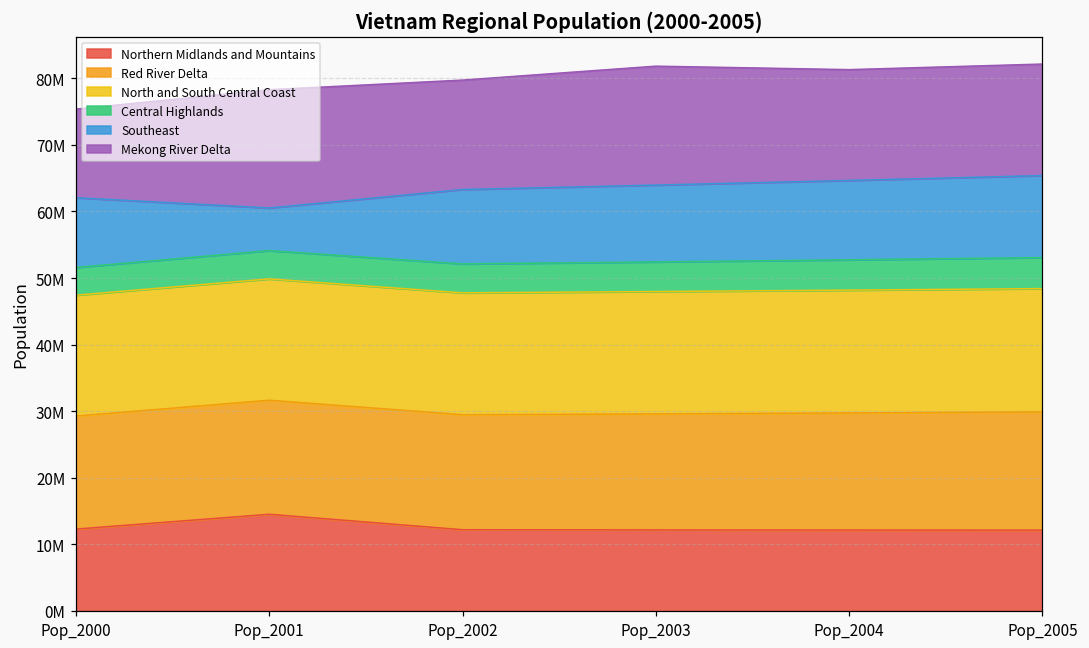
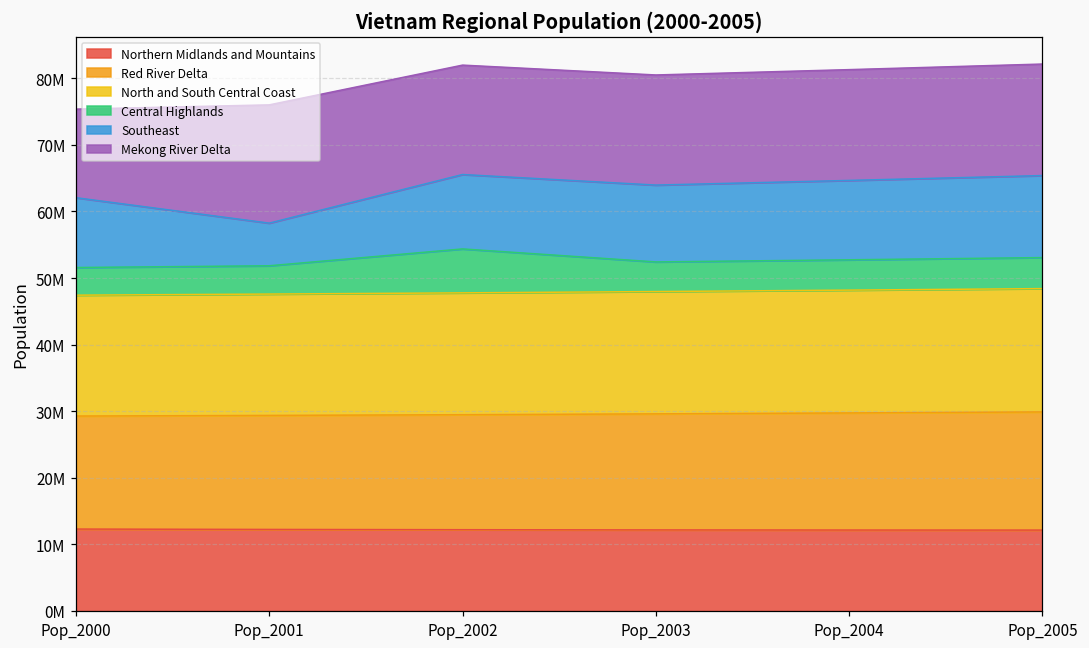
Northern Midlands and Mountains, Pop_2001: 15000000 -> 12000000
Central Highlands, Pop_2002: 4000000 -> 7000000
Mekong River Delta, Pop_2003: 18000000 -> 17000000
